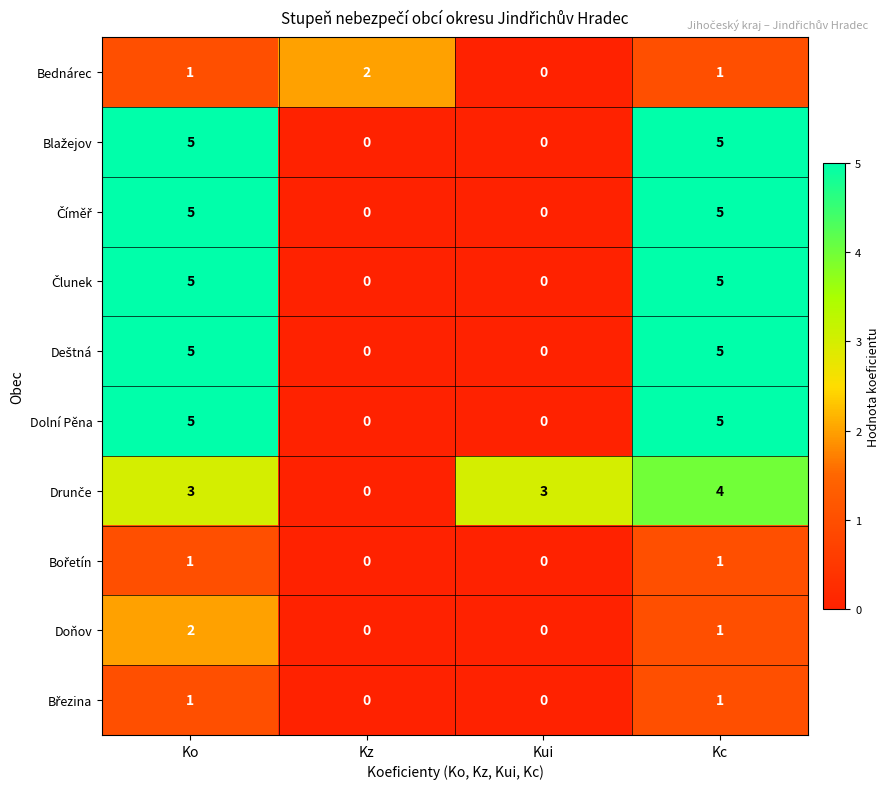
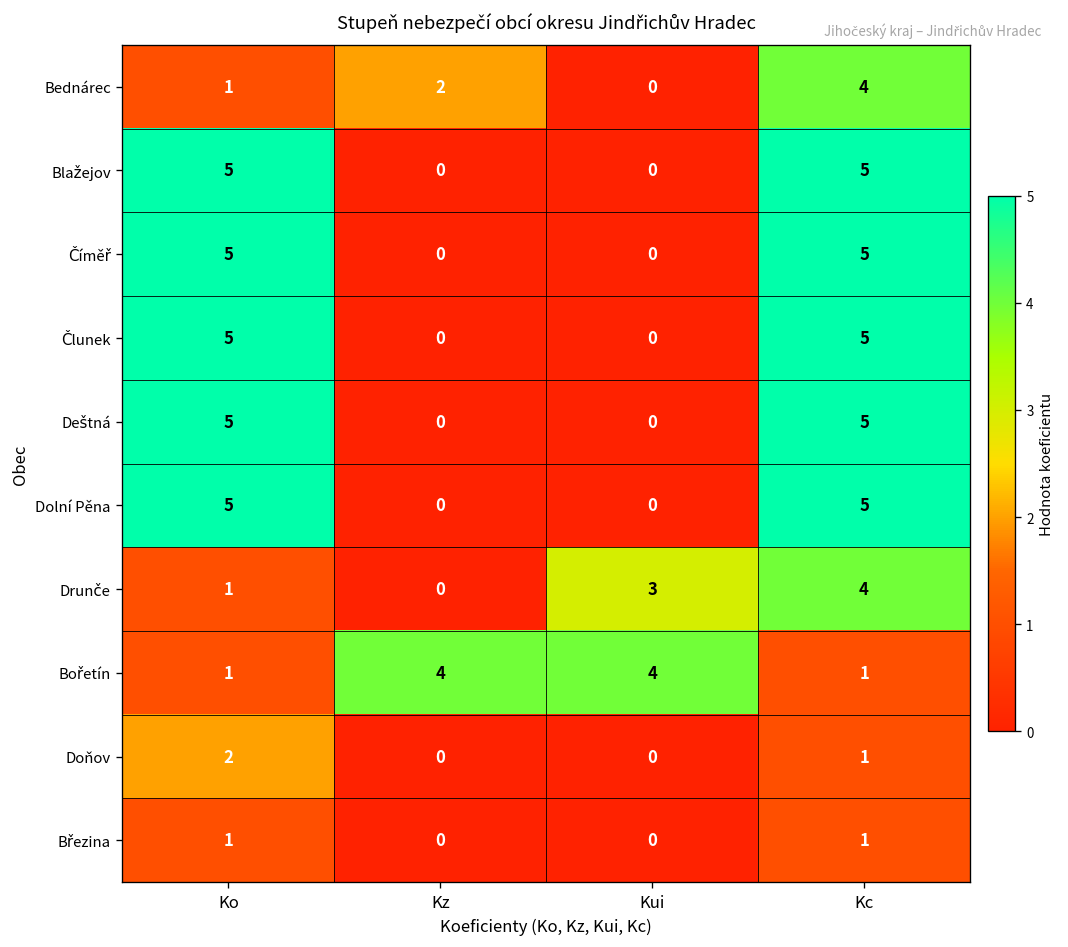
Bednárec, Kc: 1 -> 4
Drunče, Ko: 3 -> 1
Bořetín, Kz: 0 -> 4
Bořetín, Kui: 0 -> 4
